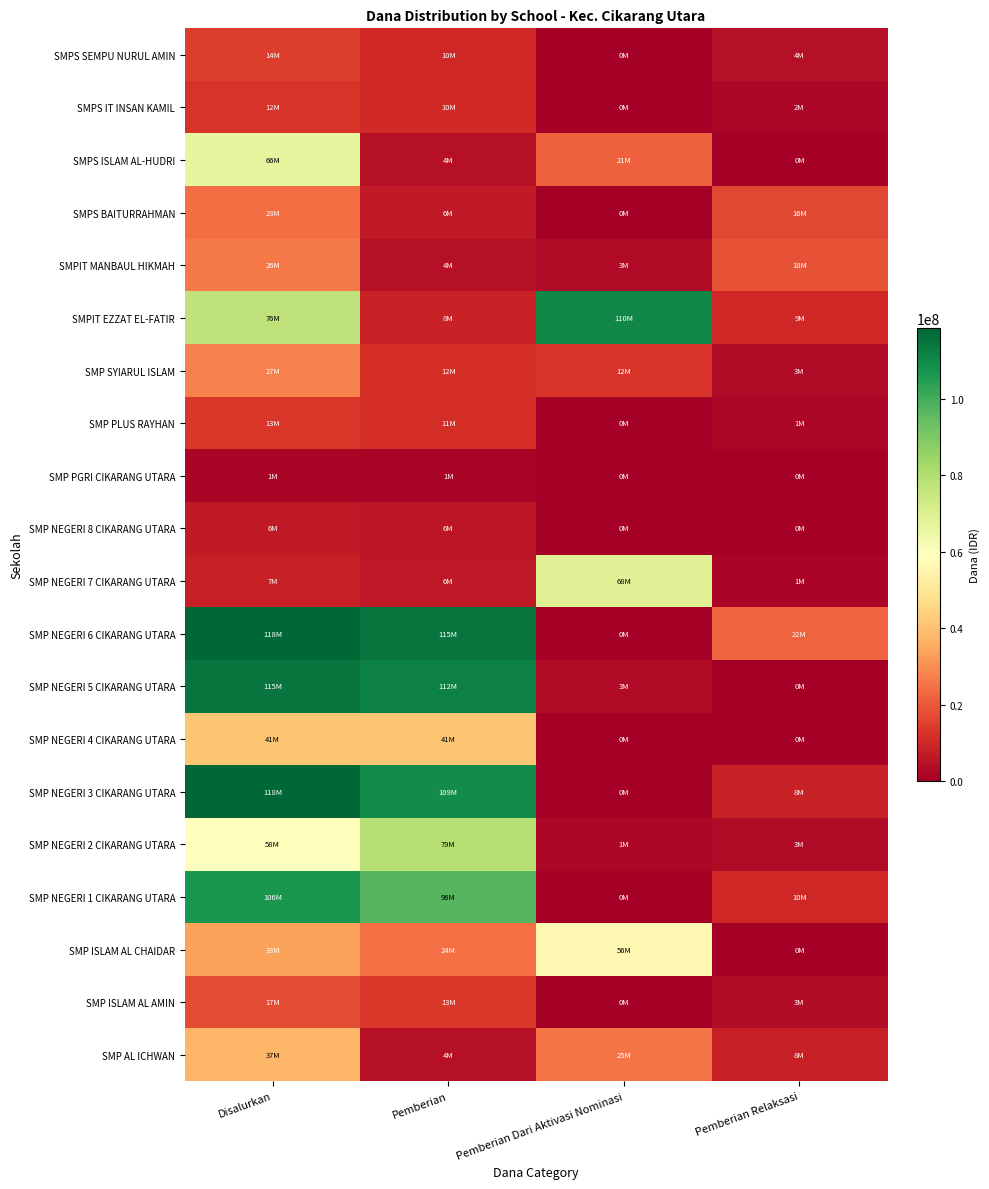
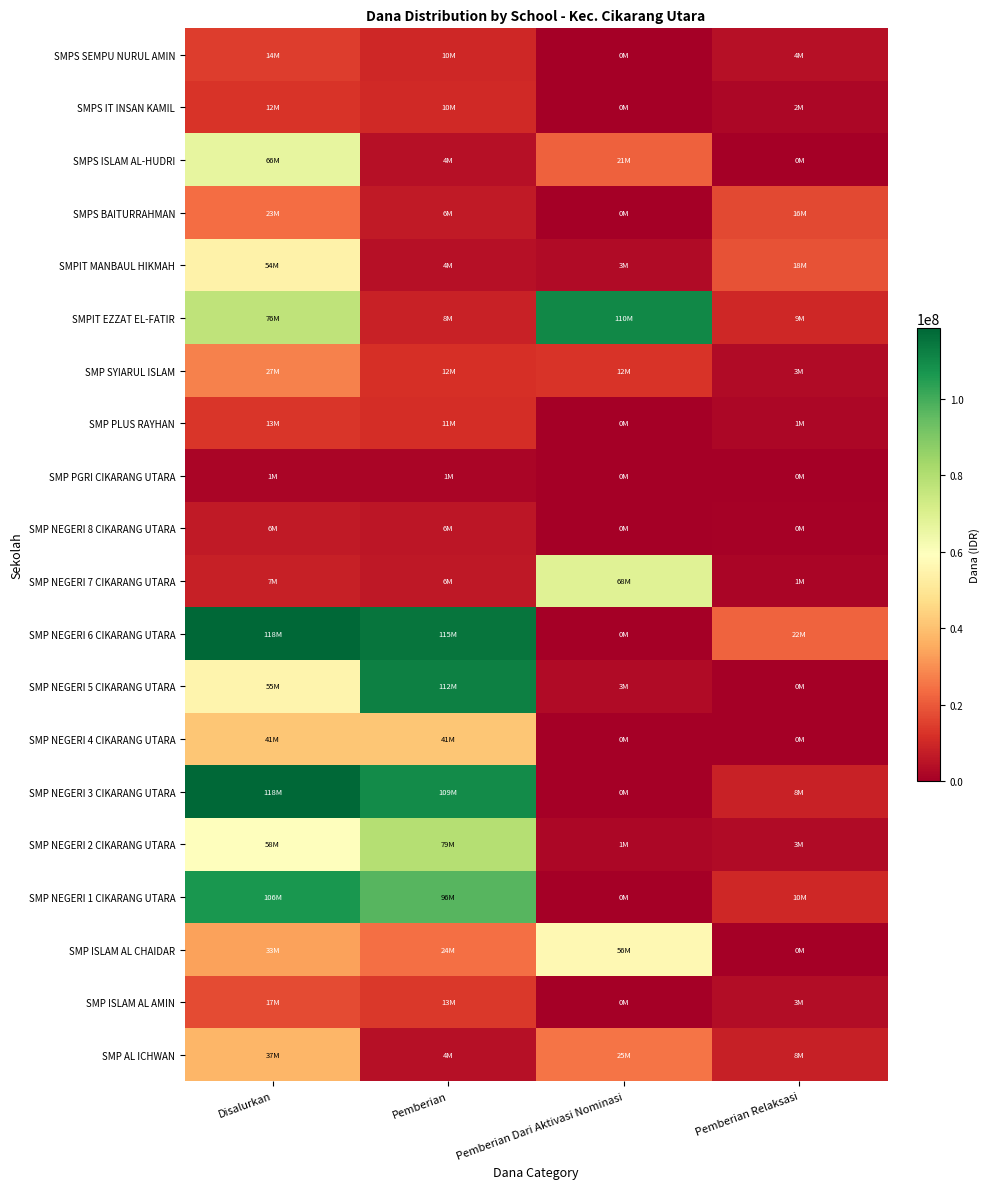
SMPIT MANBAUL HIKMAH, Disalurkan: 26M -> 54M
SMP NEGERI 5 CIKARANG UTARA, Disalurkan: 115M -> 55M
